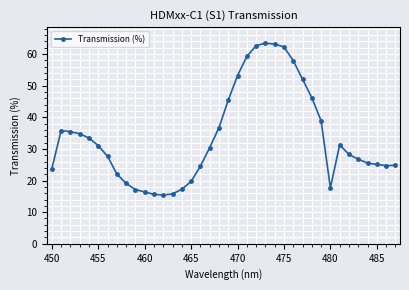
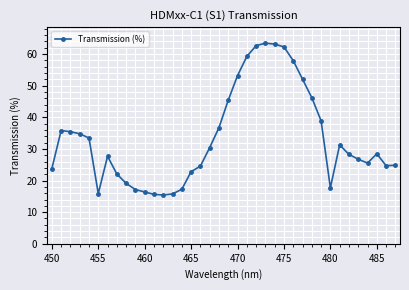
455: 31 -> 16
465: 20 -> 23
485: 25 -> 28
